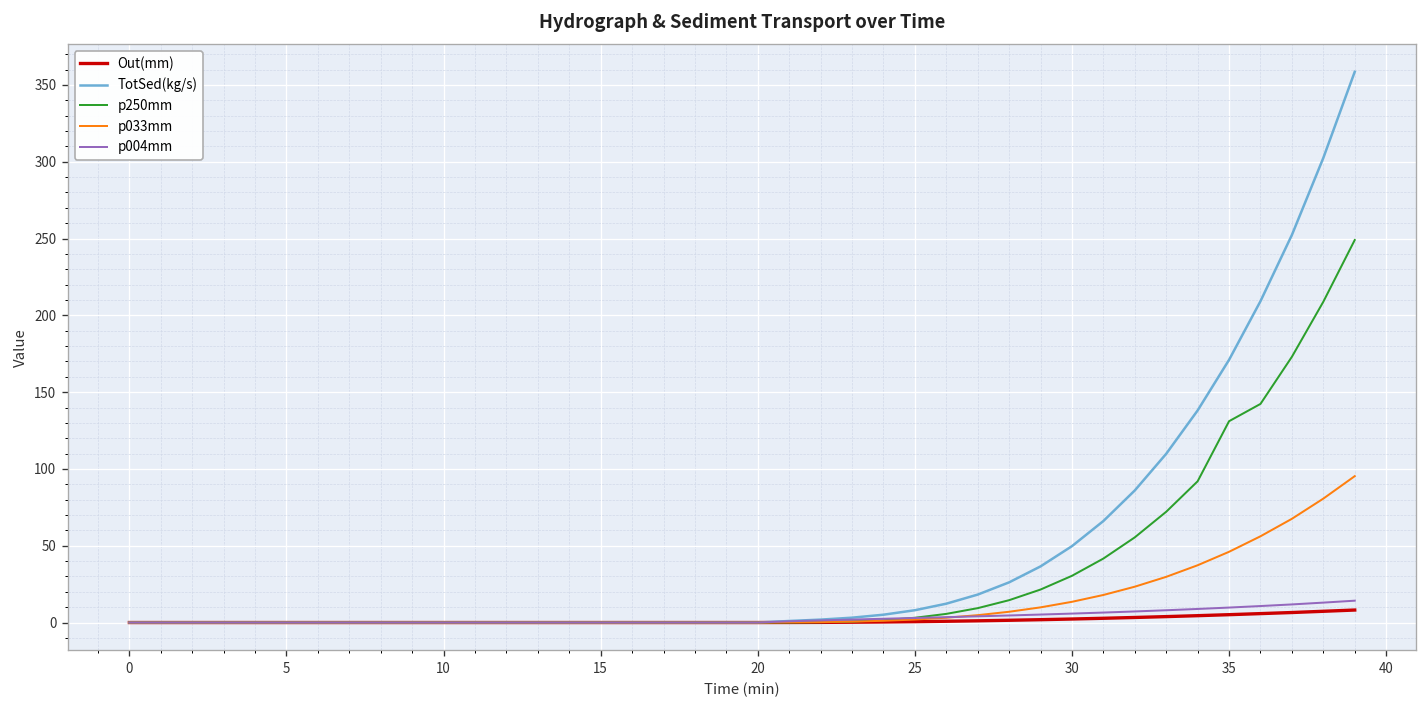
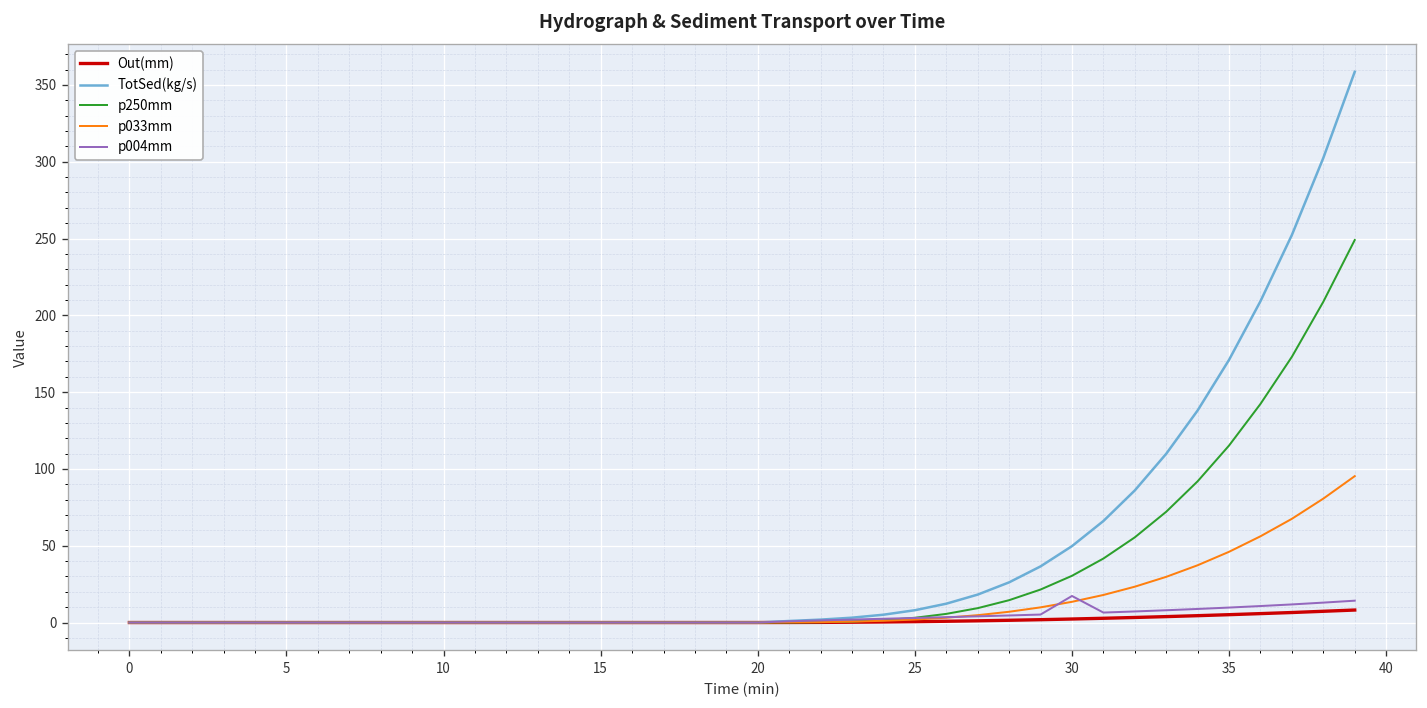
p004mm, 30: 6 -> 17
p250mm, 35: 131 -> 115
